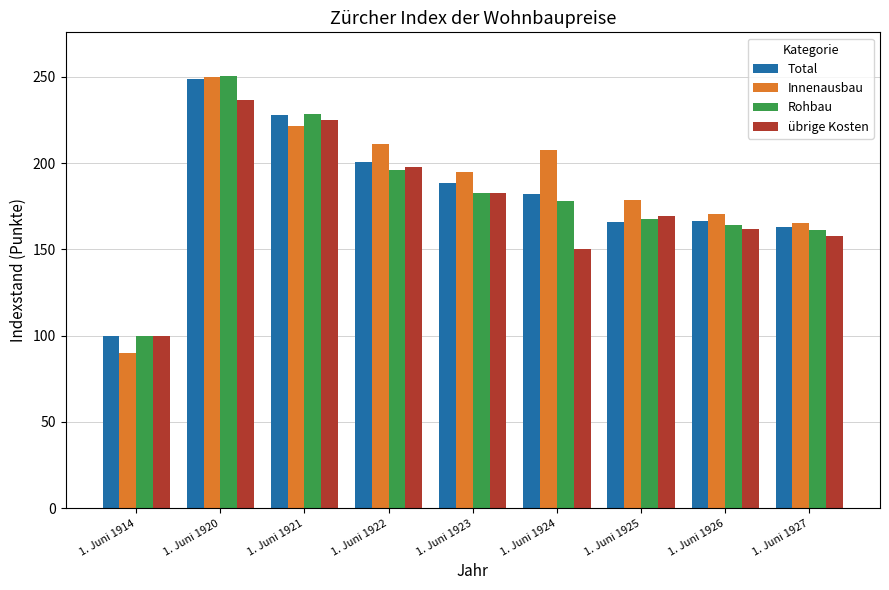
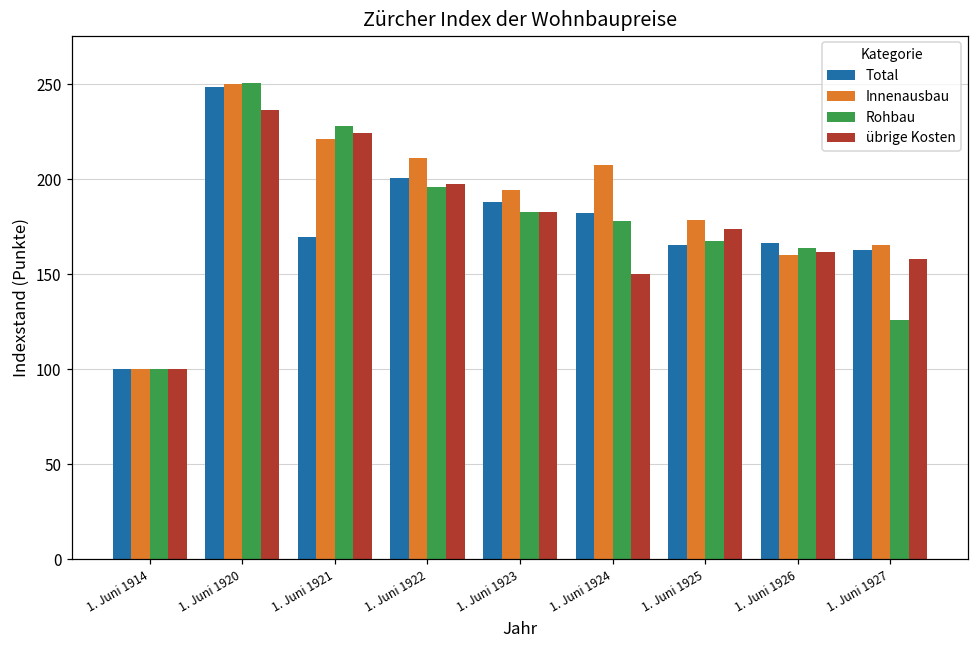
Innenausbau, 1. Juni 1914: 90 -> 100
Total, 1. Juni 1921: 228 -> 170
übrige Kosten, 1. Juni 1925: 169 -> 174
Innenausbau, 1. Juni 1926: 170 -> 160
Rohbau, 1. Juni 1927: 162 -> 126
